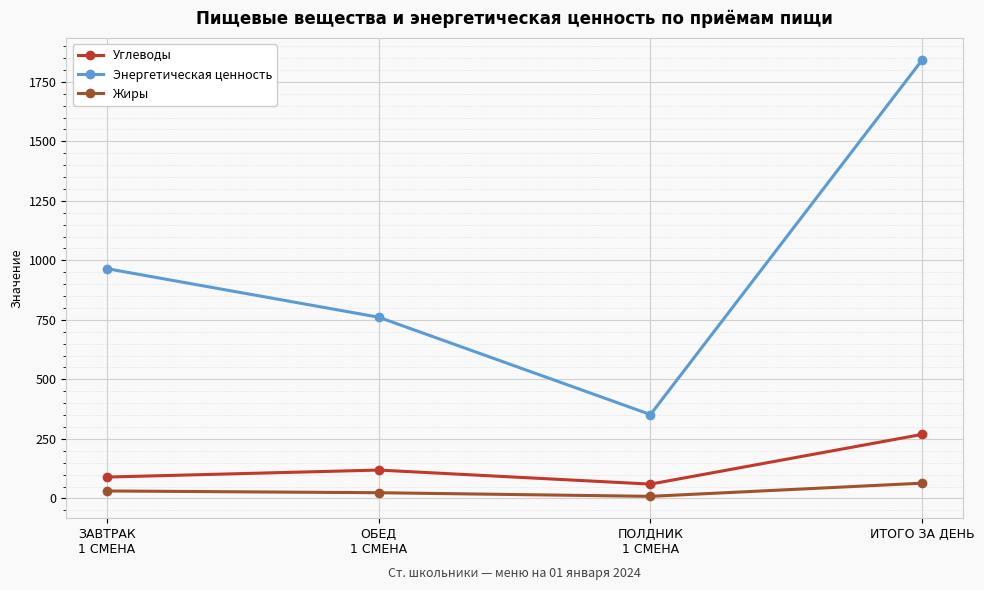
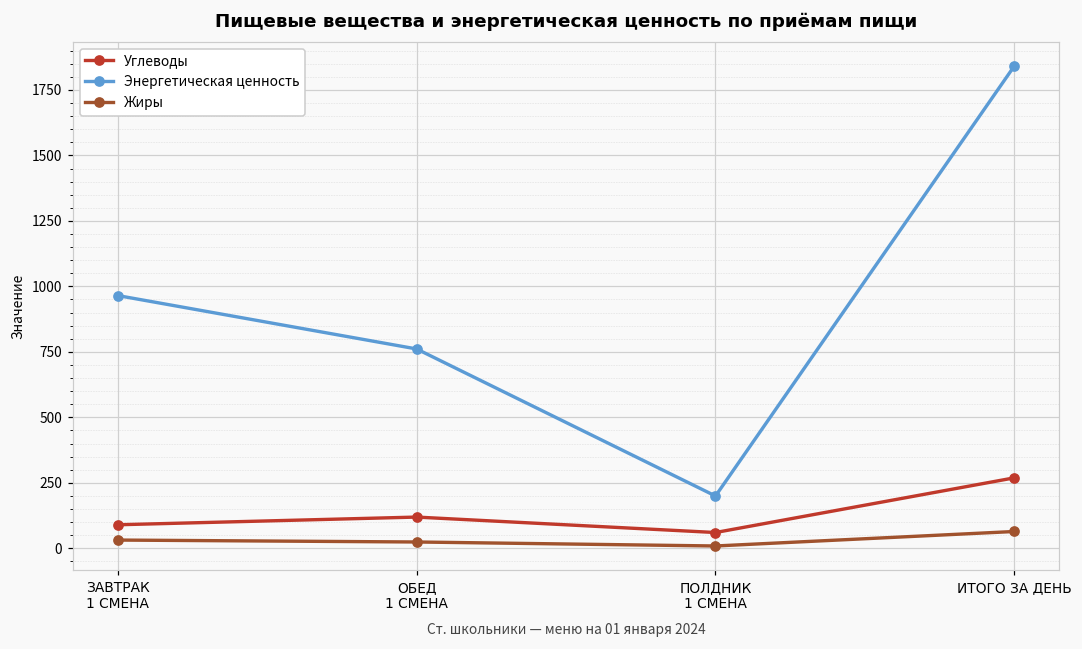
Энергетическая ценность, ПОЛДНИК 1 СМЕНА: 350 -> 200
